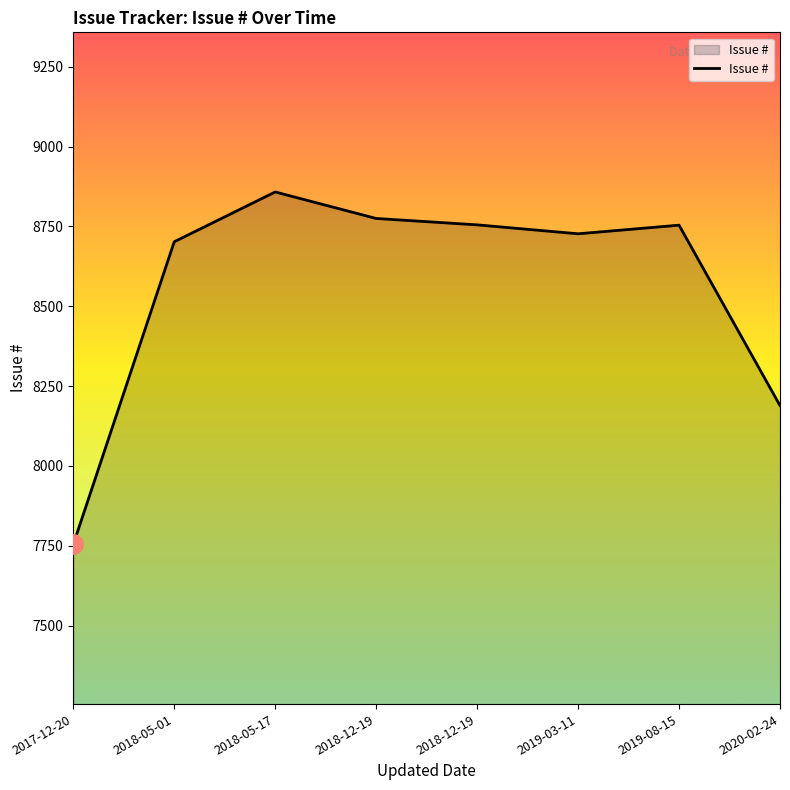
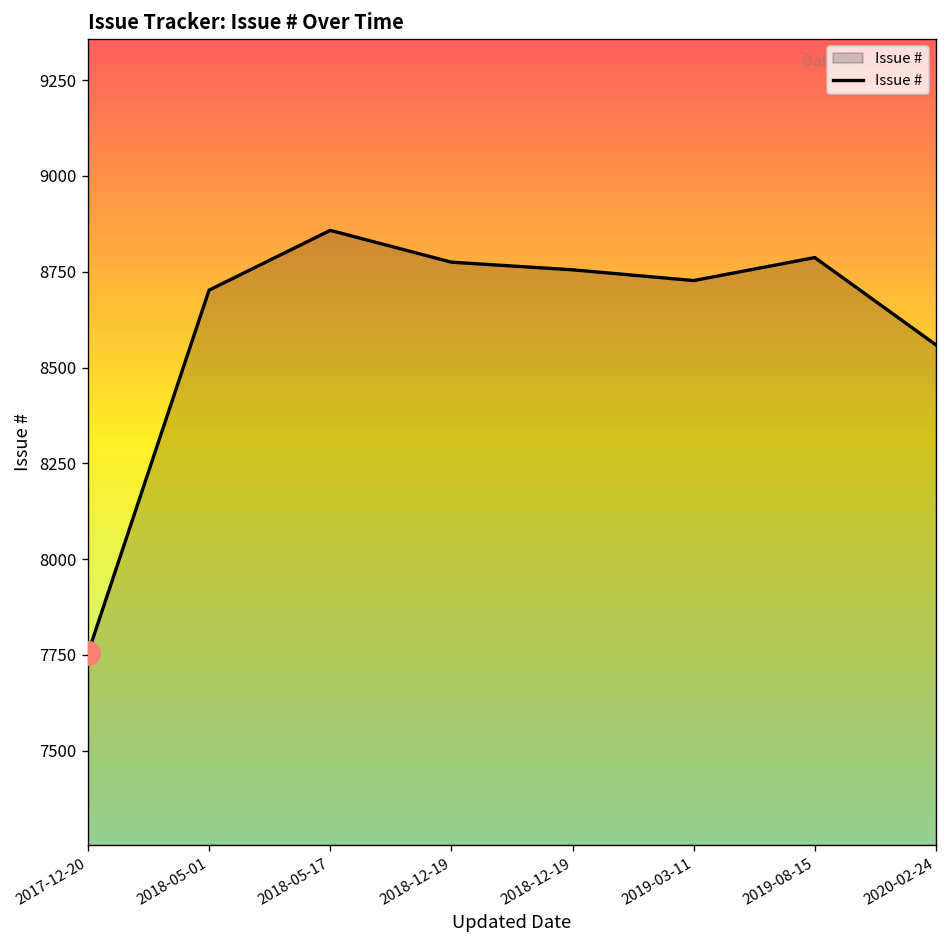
Issue #, 2019-08-15: 8750 -> 8790
Issue #, 2020-02-24: 8190 -> 8560
